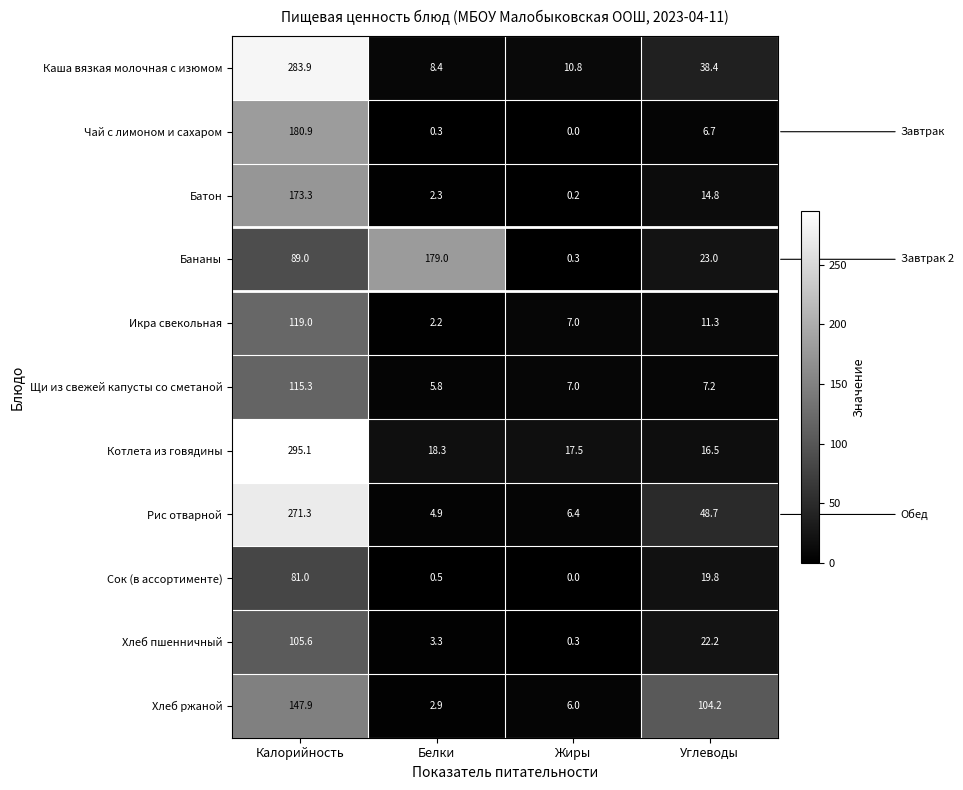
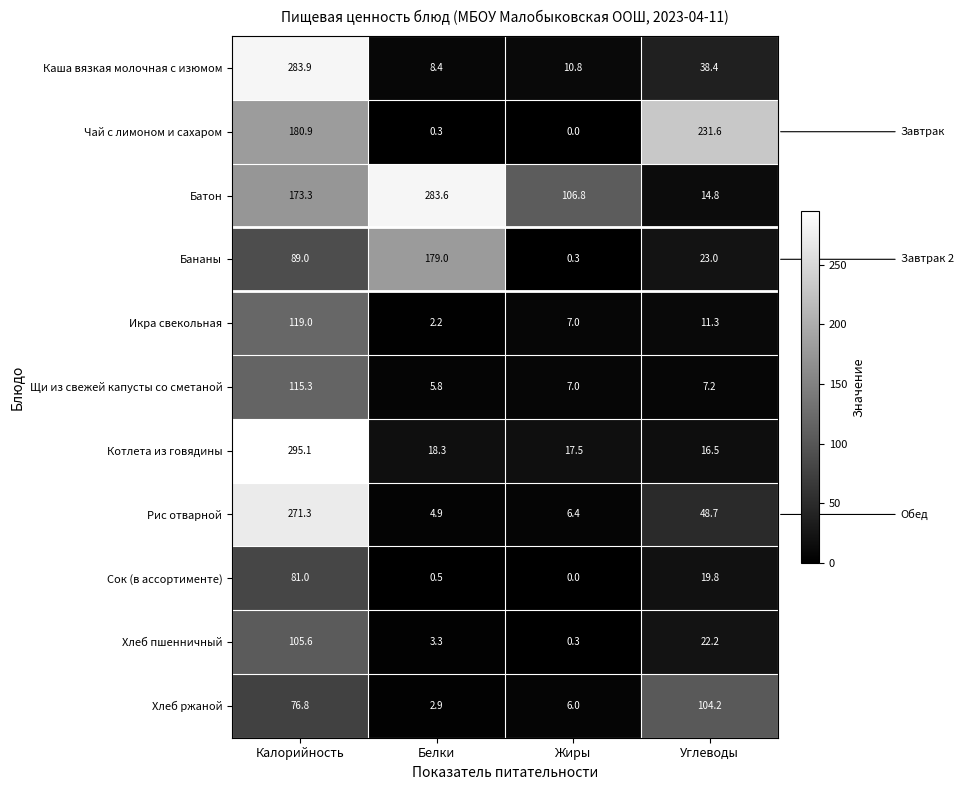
Чай с лимоном и сахаром, Углеводы: 6.7 -> 231.6
Батон, Белки: 2.3 -> 283.6
Батон, Жиры: 0.2 -> 106.8
Хлеб ржаной, Калорийность: 147.9 -> 76.8
